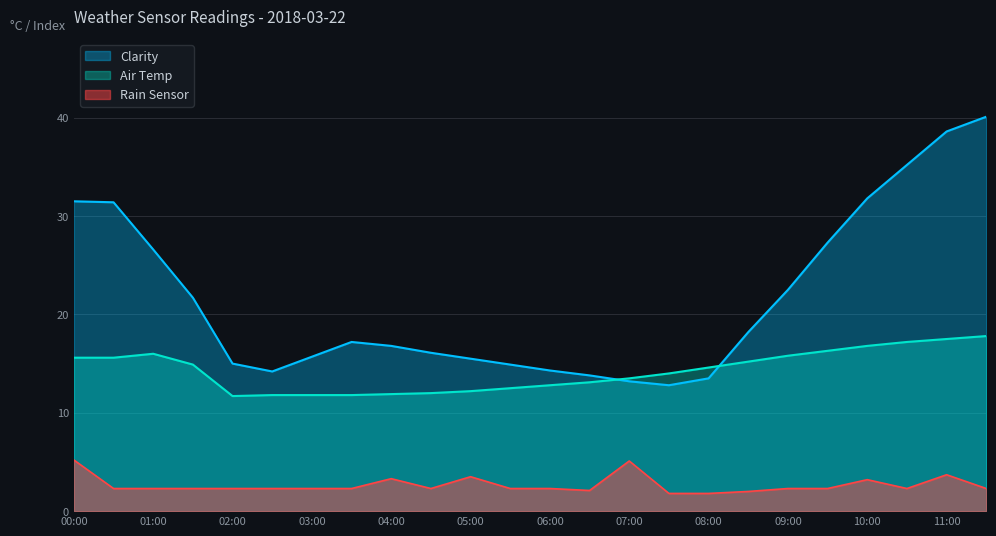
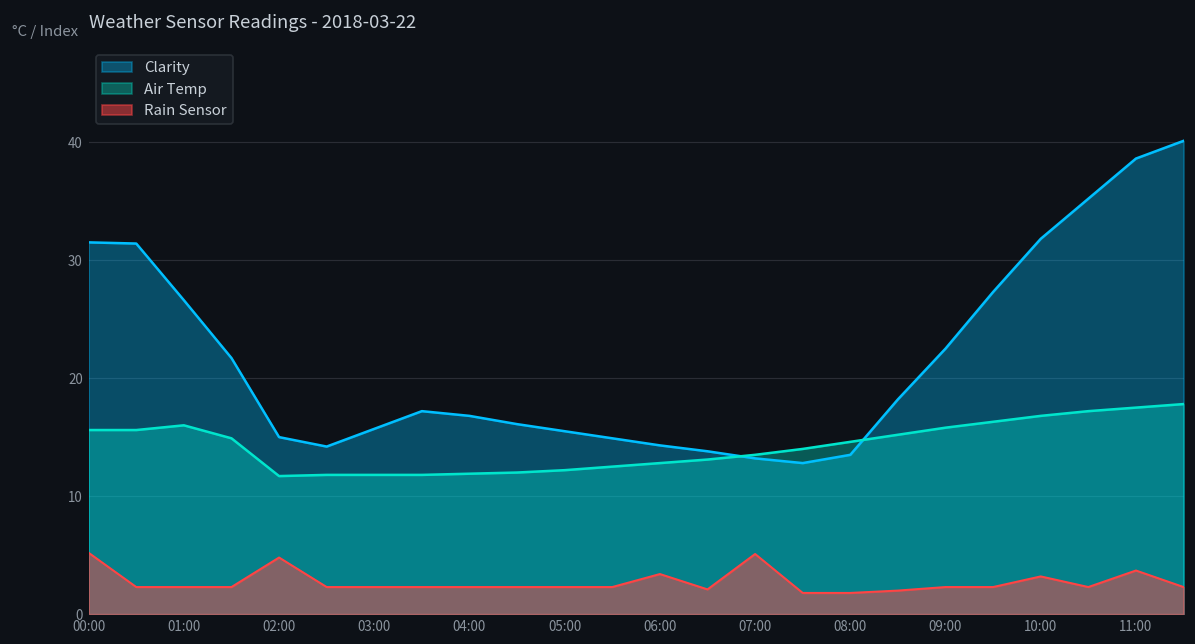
Rain Sensor, 02:00: 2 -> 5
Rain Sensor, 04:00: 3 -> 2
Rain Sensor, 05:00: 4 -> 2
Rain Sensor, 06:00: 2 -> 3
